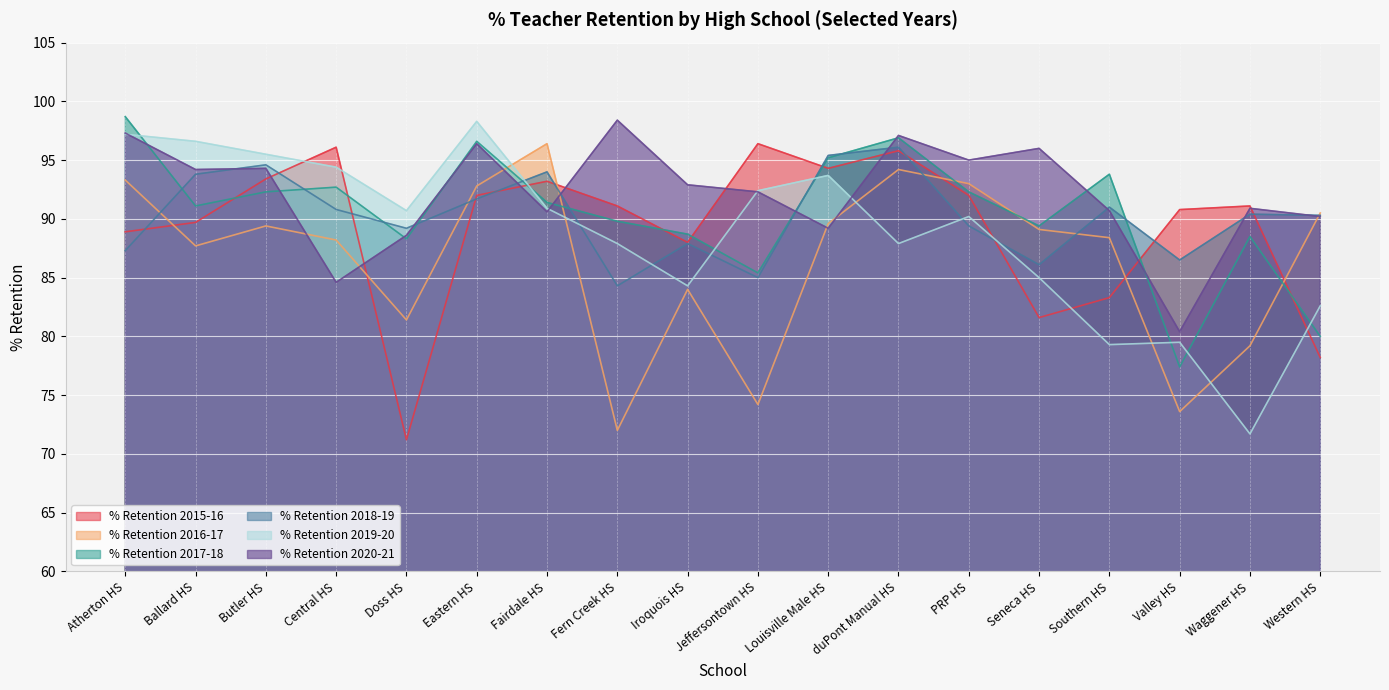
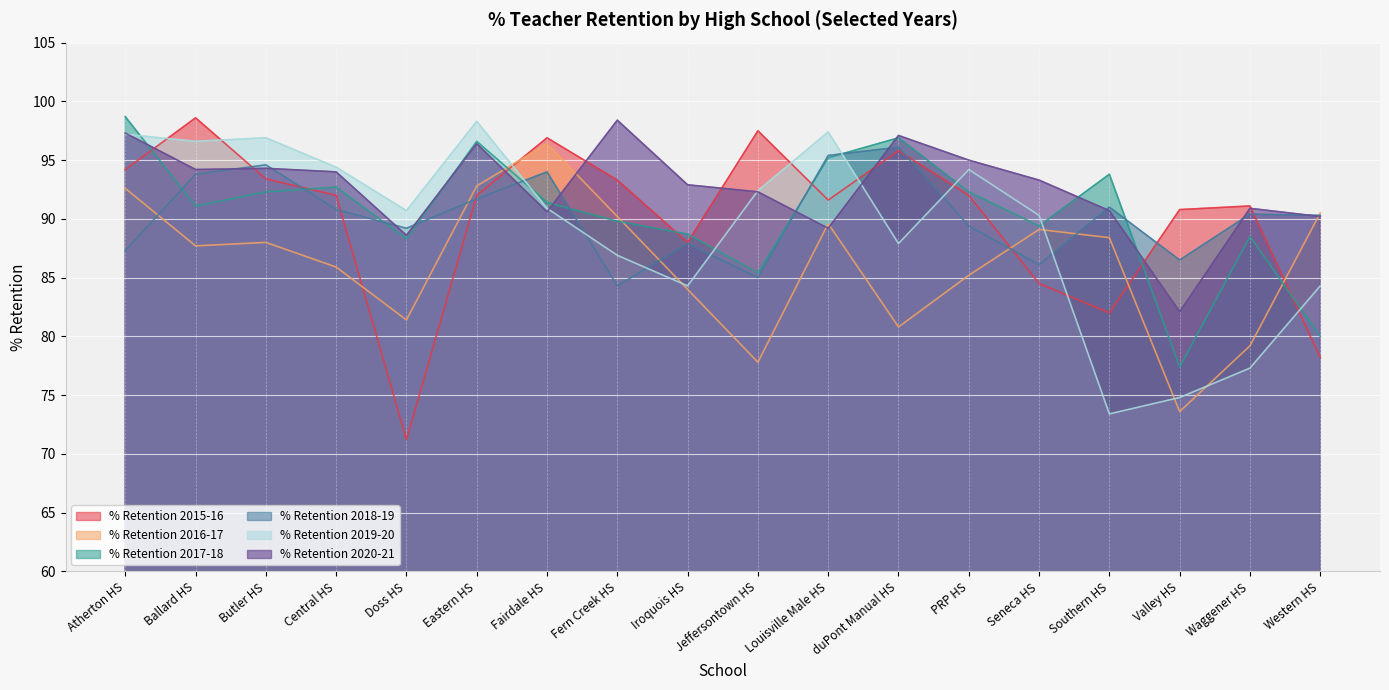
% Retention 2015-16, Atherton HS: 88.9 -> 94.2
% Retention 2016-17, Atherton HS: 93.3 -> 92.6
% Retention 2015-16, Ballard HS: 89.7 -> 98.6
% Retention 2016-17, Butler HS: 89.4 -> 88.0
% Retention 2019-20, Butler HS: 95.5 -> 96.9
% Retention 2015-16, Central HS: 96.1 -> 92.0
% Retention 2016-17, Central HS: 88.2 -> 85.9
% Retention 2020-21, Central HS: 84.6 -> 94.0
% Retention 2015-16, Fairdale HS: 93.2 -> 96.9
% Retention 2015-16, Fern Creek HS: 91.1 -> 93.3
% Retention 2016-17, Fern Creek HS: 72.0 -> 90.2
% Retention 2019-20, Fern Creek HS: 87.9 -> 86.9
% Retention 2015-16, Jeffersontown HS: 96.4 -> 97.5
% Retention 2016-17, Jeffersontown HS: 74.2 -> 77.8
% Retention 2015-16, Louisville Male HS: 94.3 -> 91.6
% Retention 2019-20, Louisville Male HS: 93.7 -> 97.4
% Retention 2016-17, duPont Manual HS: 94.2 -> 80.8
% Retention 2016-17, PRP HS: 93.0 -> 85.2
% Retention 2019-20, PRP HS: 90.2 -> 94.2
% Retention 2015-16, Seneca HS: 81.6 -> 84.5
% Retention 2019-20, Seneca HS: 85.0 -> 90.3
% Retention 2020-21, Seneca HS: 96.0 -> 93.3
% Retention 2015-16, Southern HS: 83.3 -> 82.0
% Retention 2019-20, Southern HS: 79.3 -> 73.4
% Retention 2019-20, Valley HS: 79.5 -> 74.8
% Retention 2020-21, Valley HS: 80.4 -> 82.1
% Retention 2019-20, Waggener HS: 71.7 -> 77.3
% Retention 2019-20, Western HS: 82.6 -> 84.3
